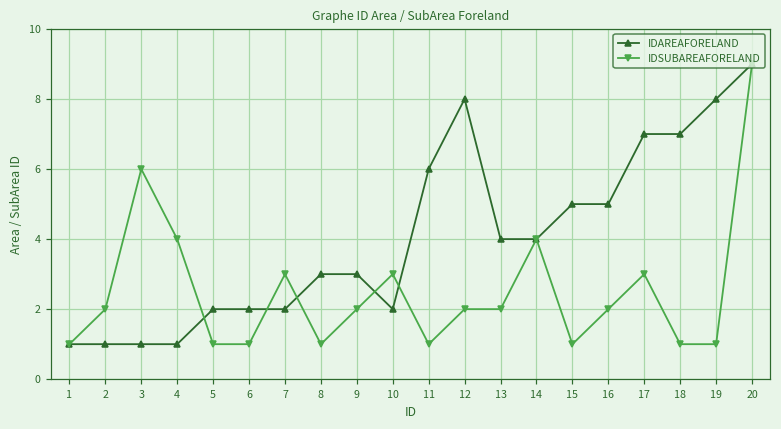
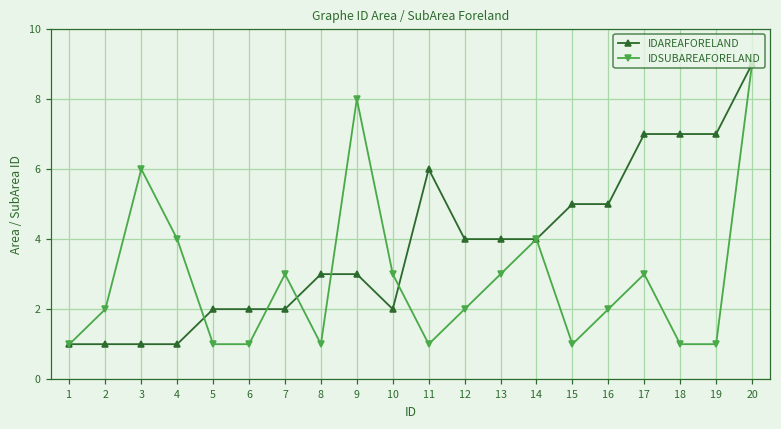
IDSUBAREAFORELAND, 9: 2 -> 8
IDAREAFORELAND, 12: 8 -> 4
IDSUBAREAFORELAND, 13: 2 -> 3
IDAREAFORELAND, 19: 8 -> 7
